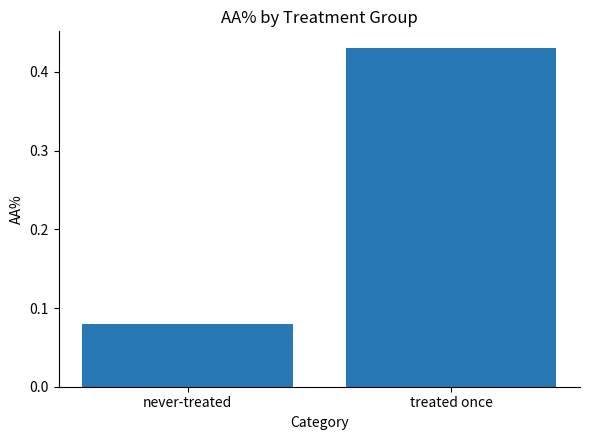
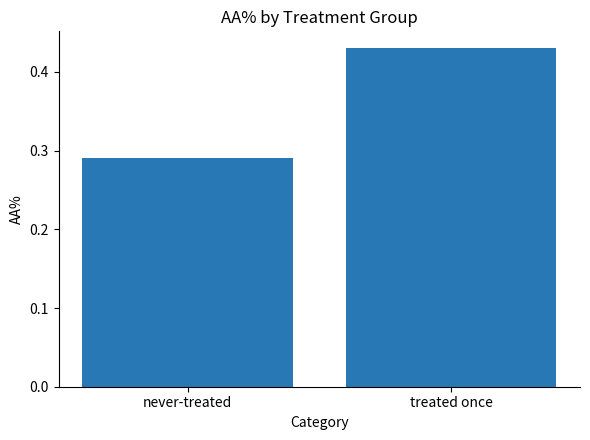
never-treated: 0.08 -> 0.29
